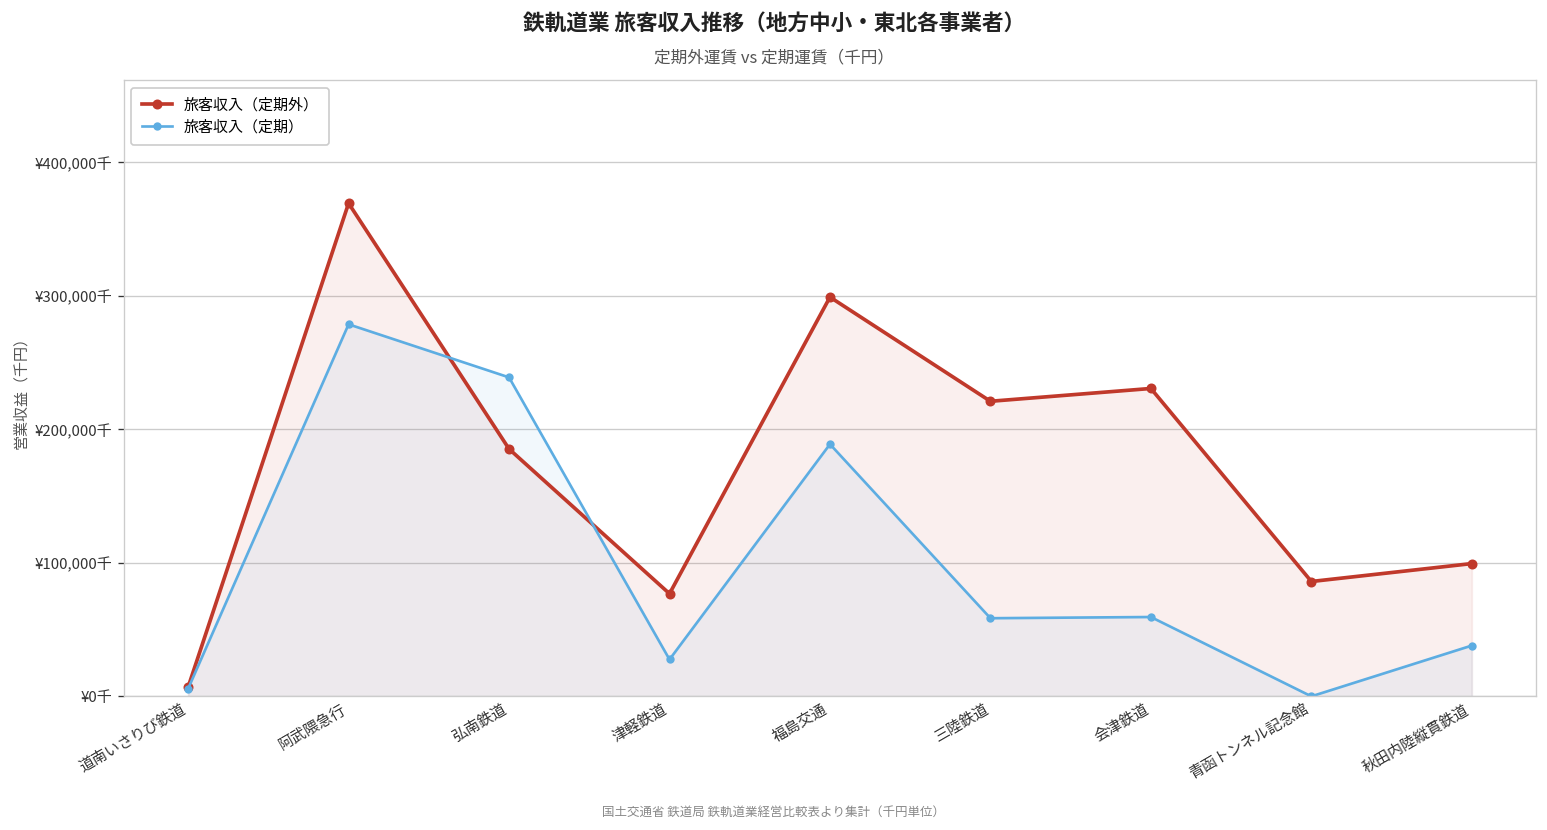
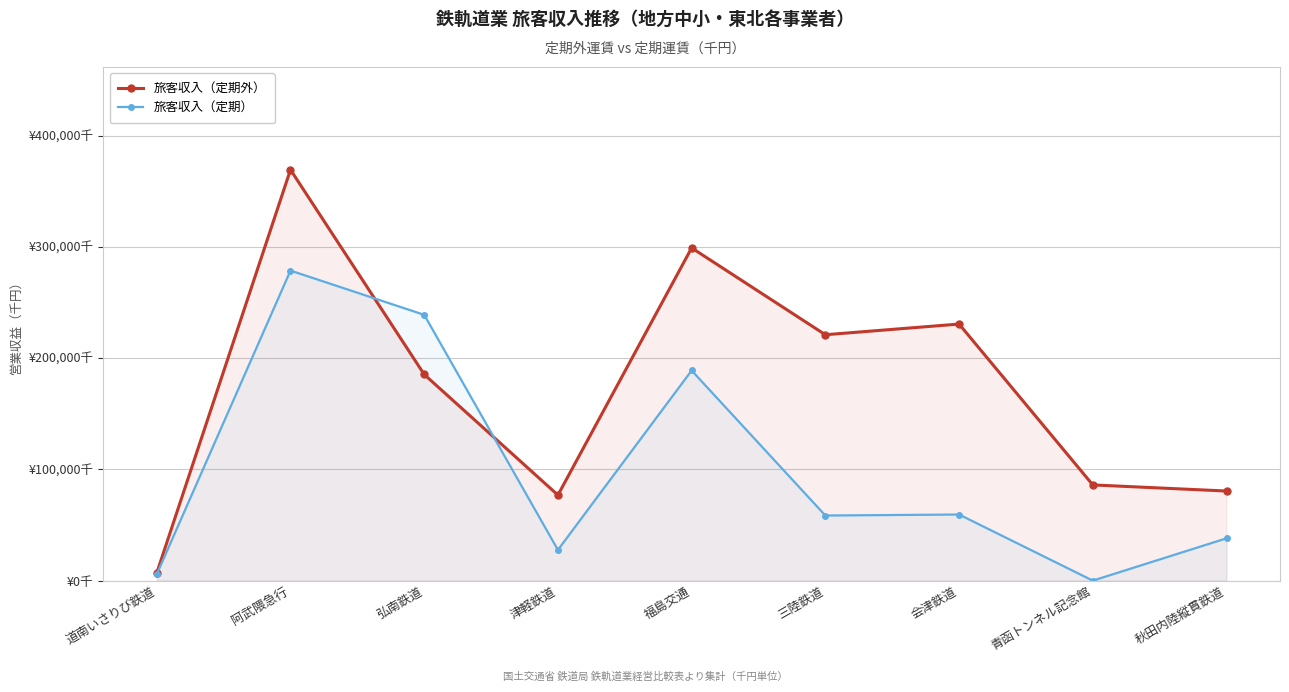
旅客収入（定期外）, 秋田内陸縦貫鉄道: ¥99,000千 -> ¥81,000千
